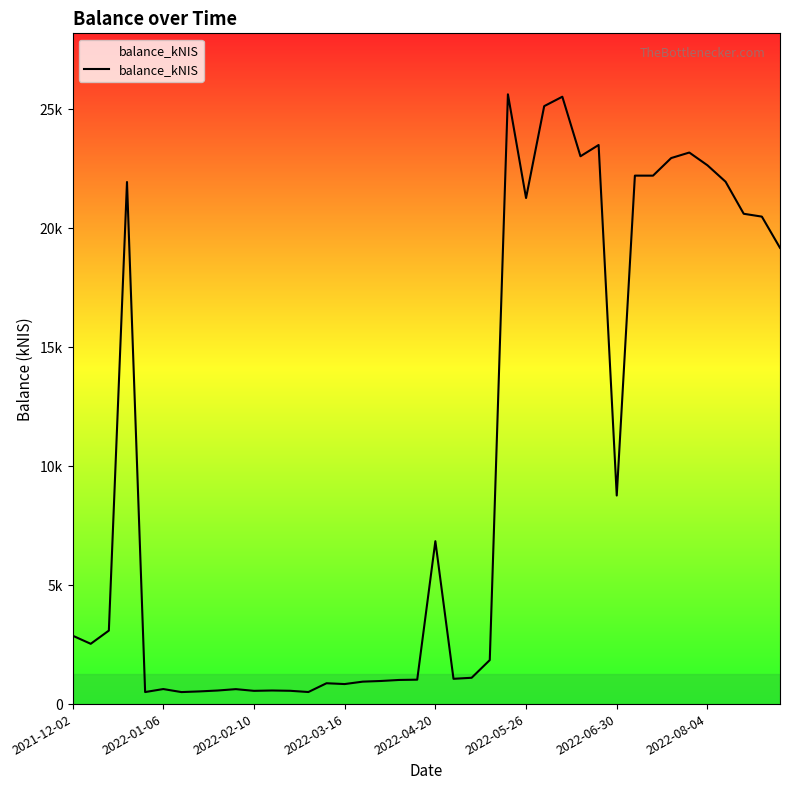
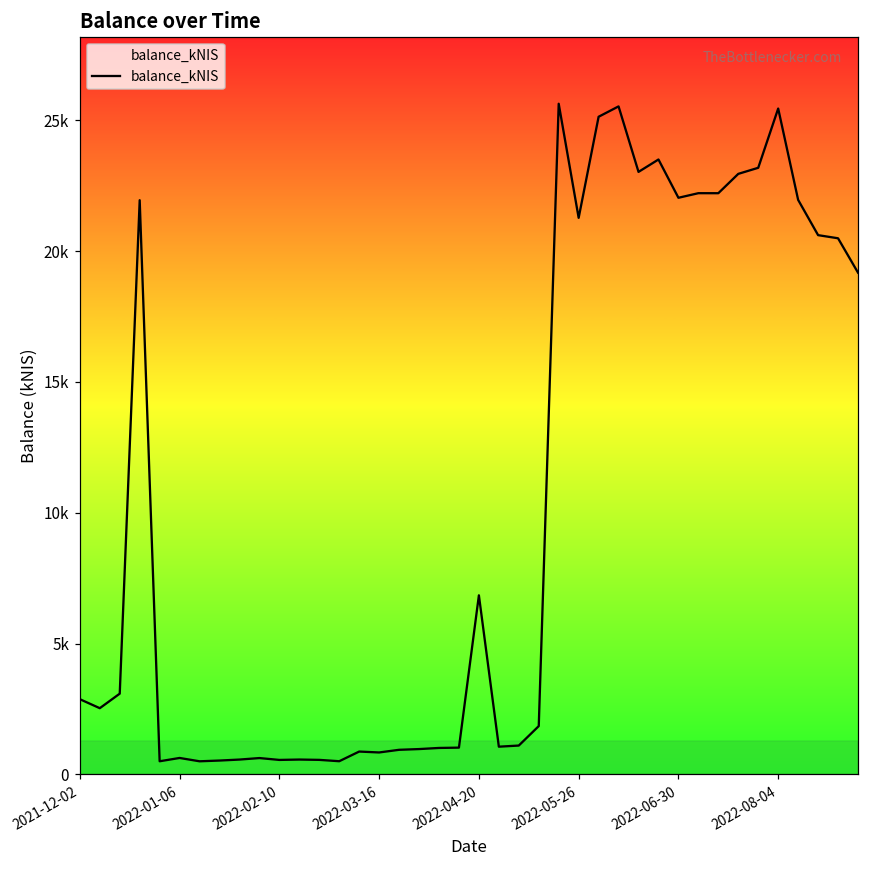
2022-06-30: 8800 -> 22000
2022-08-04: 22600 -> 25400
